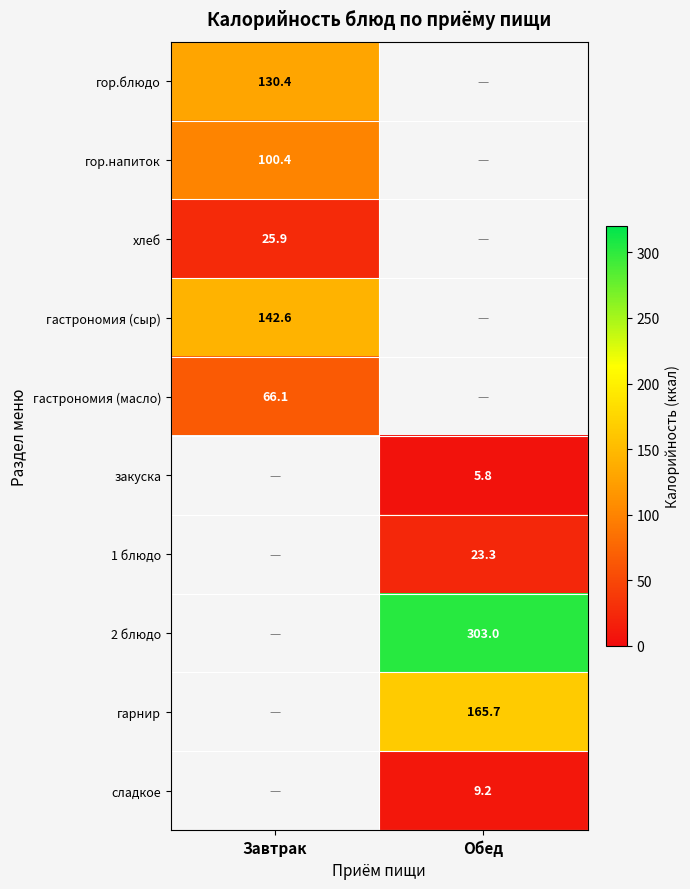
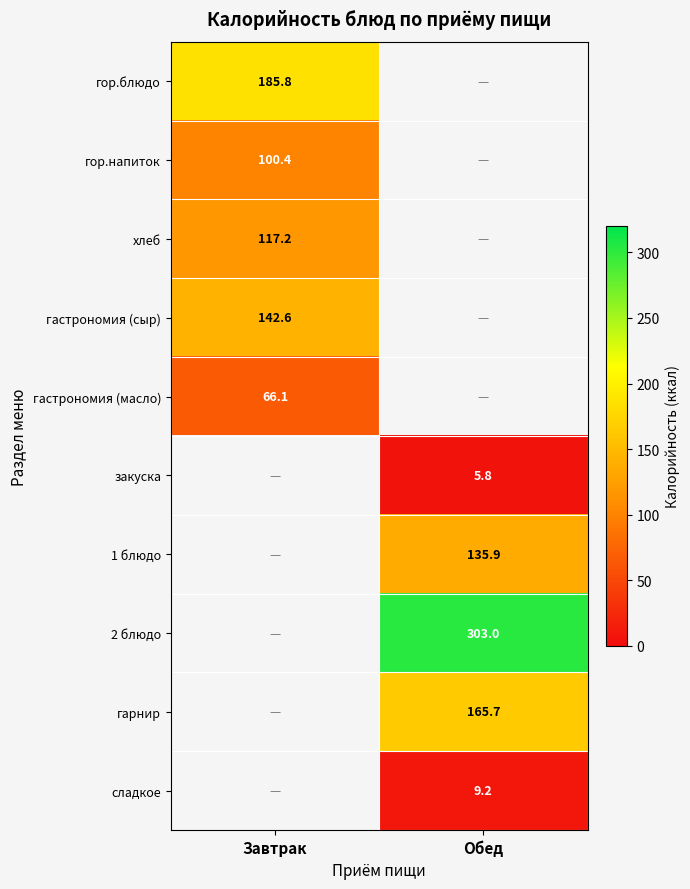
гор.блюдо, Завтрак: 130.4 -> 185.8
хлеб, Завтрак: 25.9 -> 117.2
1 блюдо, Обед: 23.3 -> 135.9
